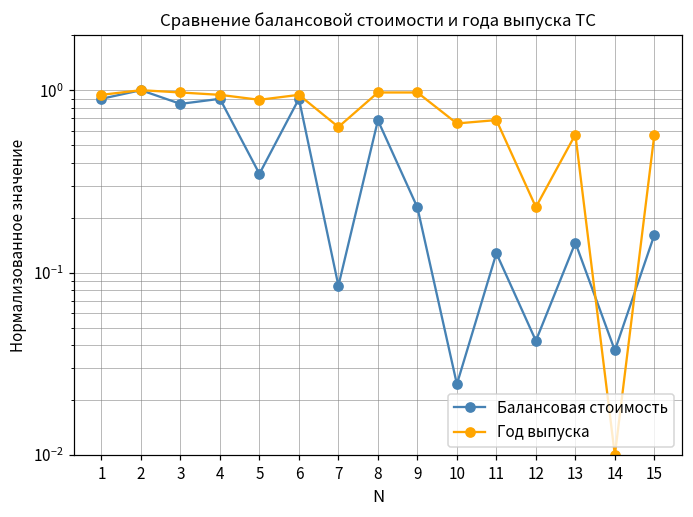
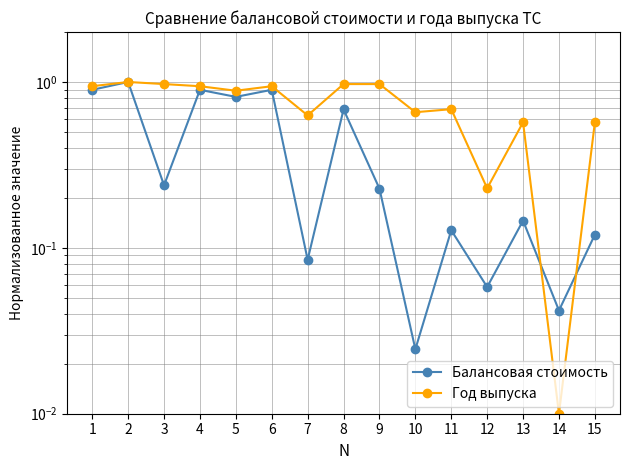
Балансовая стоимость, 3: 0.8 -> 0.24
Балансовая стоимость, 5: 0.35 -> 0.8
Балансовая стоимость, 12: 0.042 -> 0.058
Балансовая стоимость, 14: 0.037 -> 0.042
Балансовая стоимость, 15: 0.16 -> 0.12
